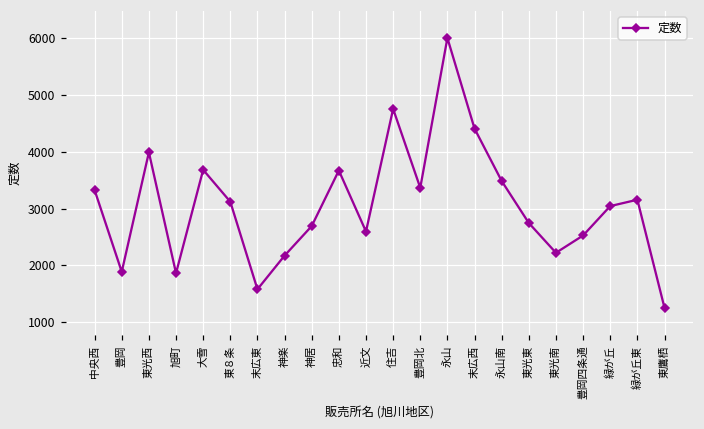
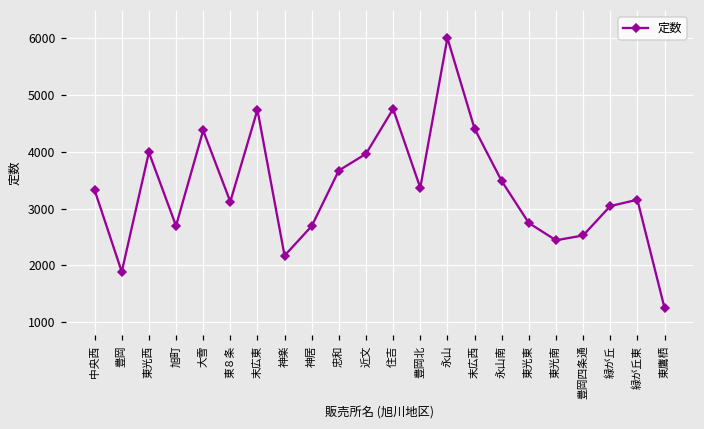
旭町: 1900 -> 2700
大雪: 3700 -> 4400
末広東: 1600 -> 4700
近文: 2600 -> 4000
東光南: 2200 -> 2400
